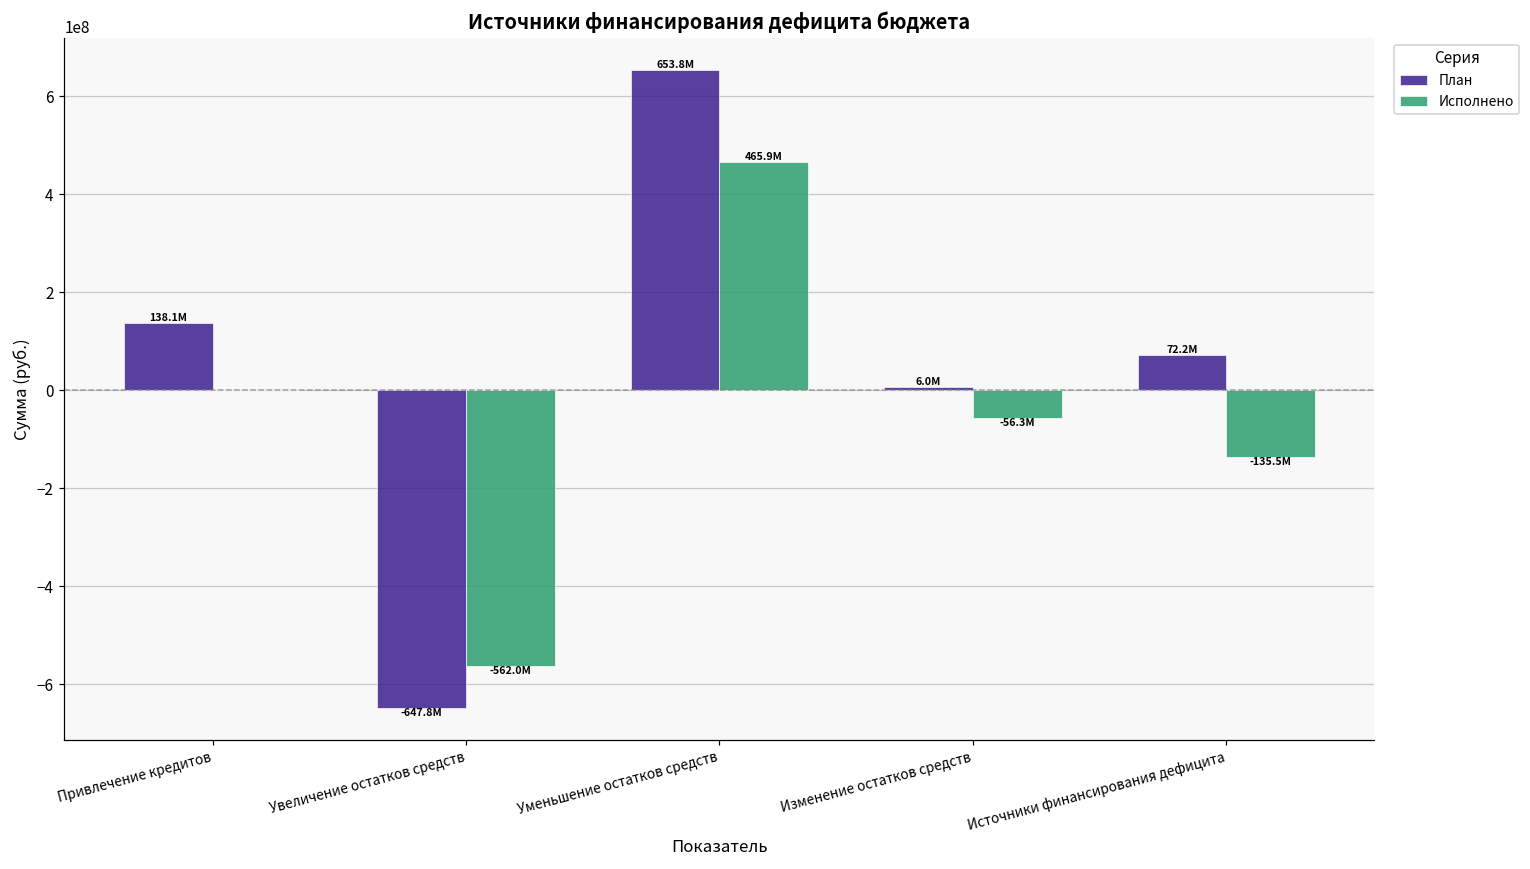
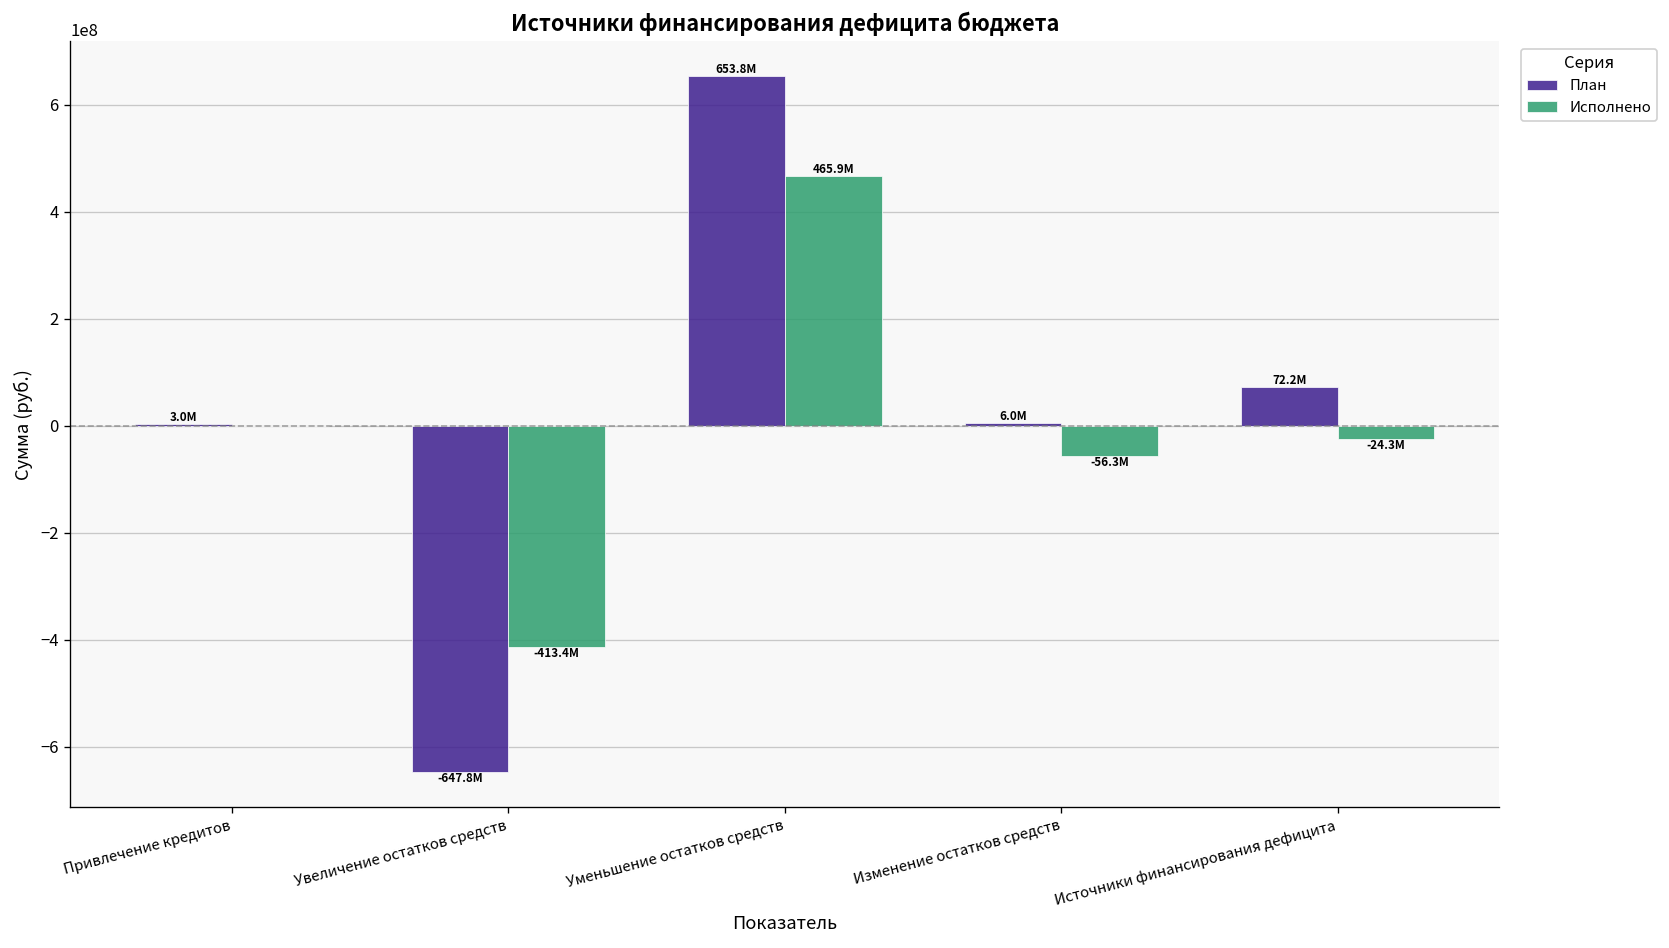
План, Привлечение кредитов: 138.1M -> 3.0M
Исполнено, Увеличение остатков средств: -562.0M -> -413.4M
Исполнено, Источники финансирования дефицита: -135.5M -> -24.3M
